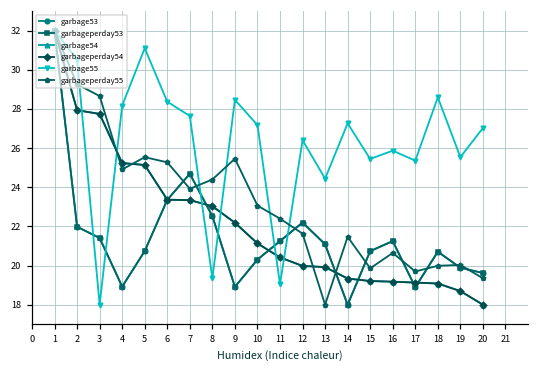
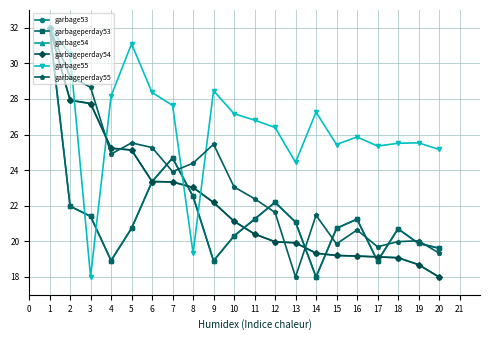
garbage55, 11: 19.0 -> 26.8
garbage55, 18: 28.6 -> 25.5
garbage55, 20: 27.0 -> 25.2
